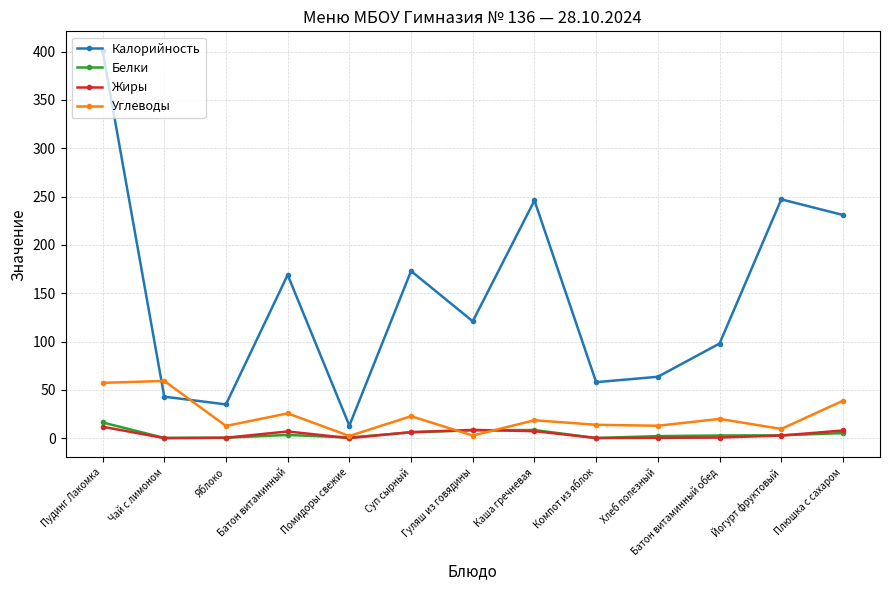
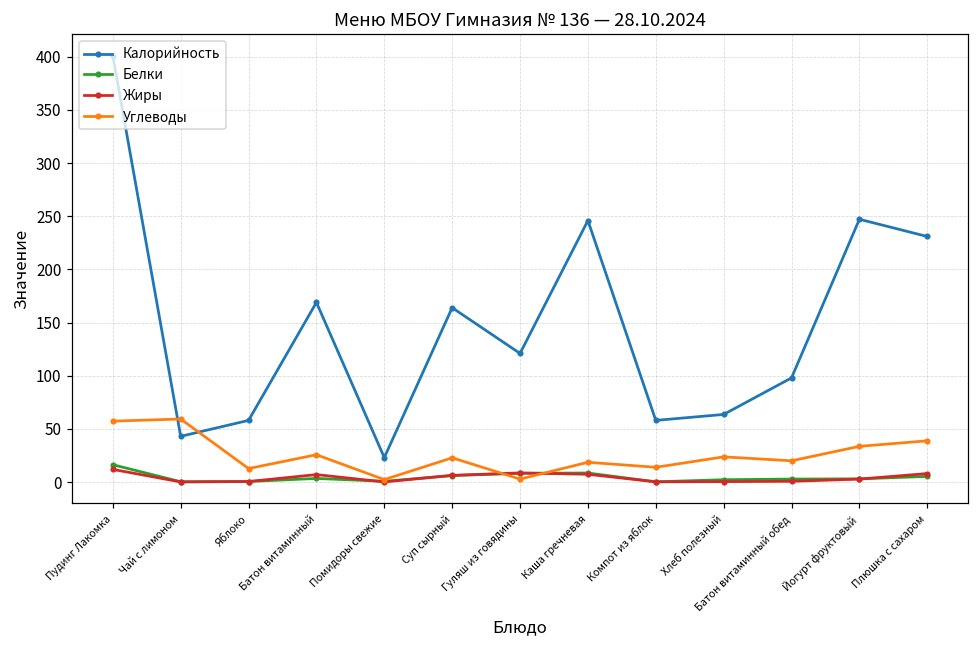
Калорийность, Яблоко: 40 -> 60
Калорийность, Помидоры свежие: 10 -> 20
Калорийность, Суп сырный: 170 -> 160
Углеводы, Хлеб полезный: 10 -> 20
Углеводы, Йогурт фруктовый: 10 -> 30
